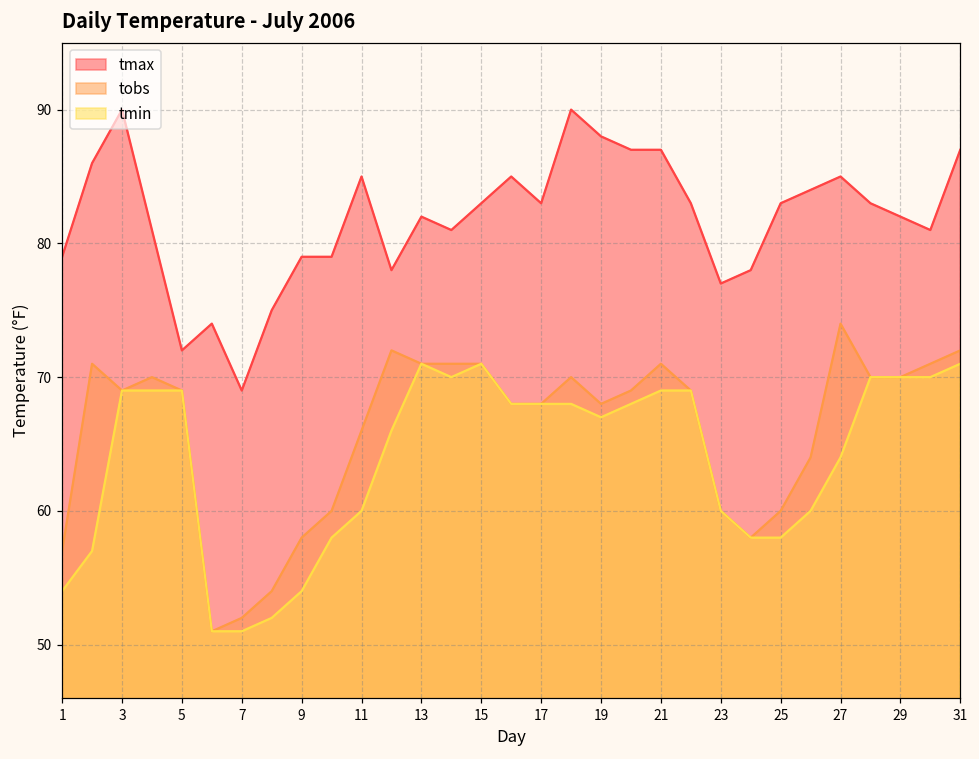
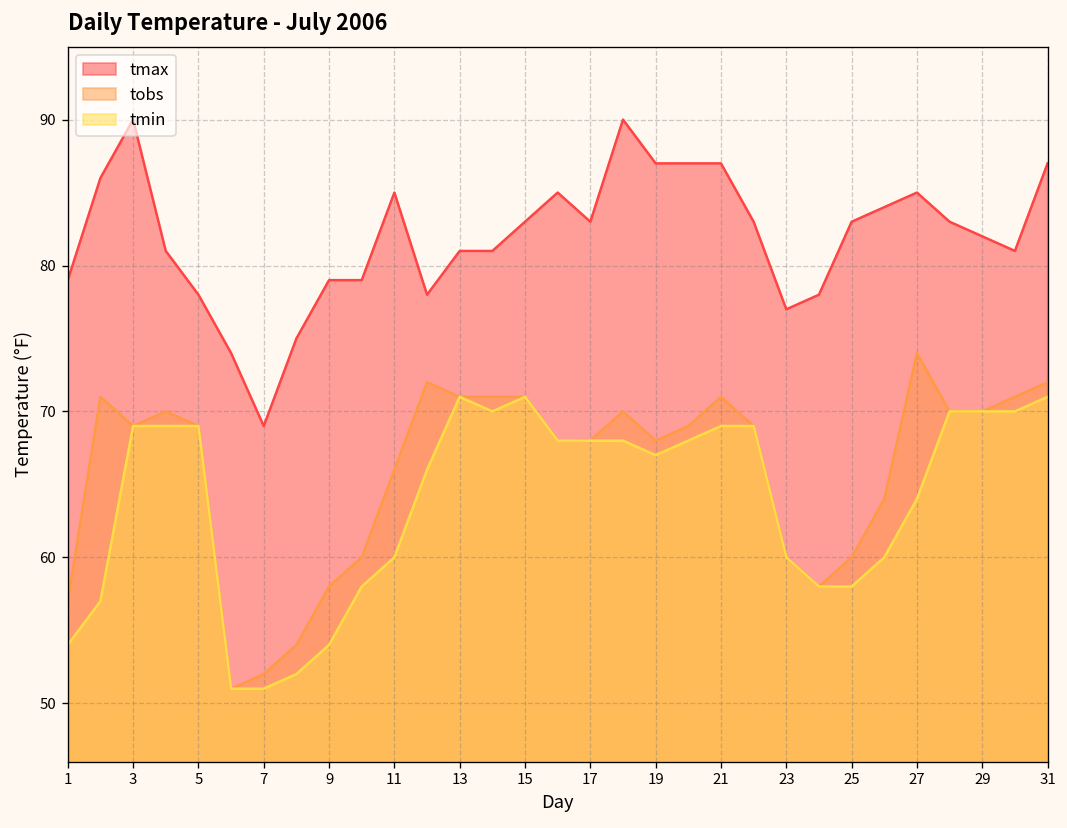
tmax, 5: 72 -> 78
tmax, 13: 82 -> 81
tmax, 19: 88 -> 87
